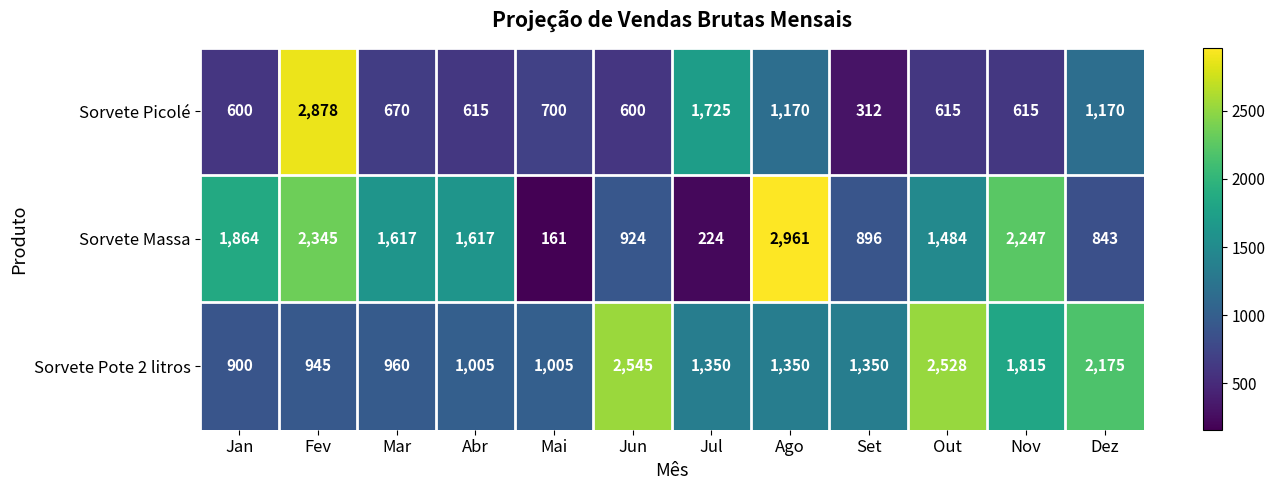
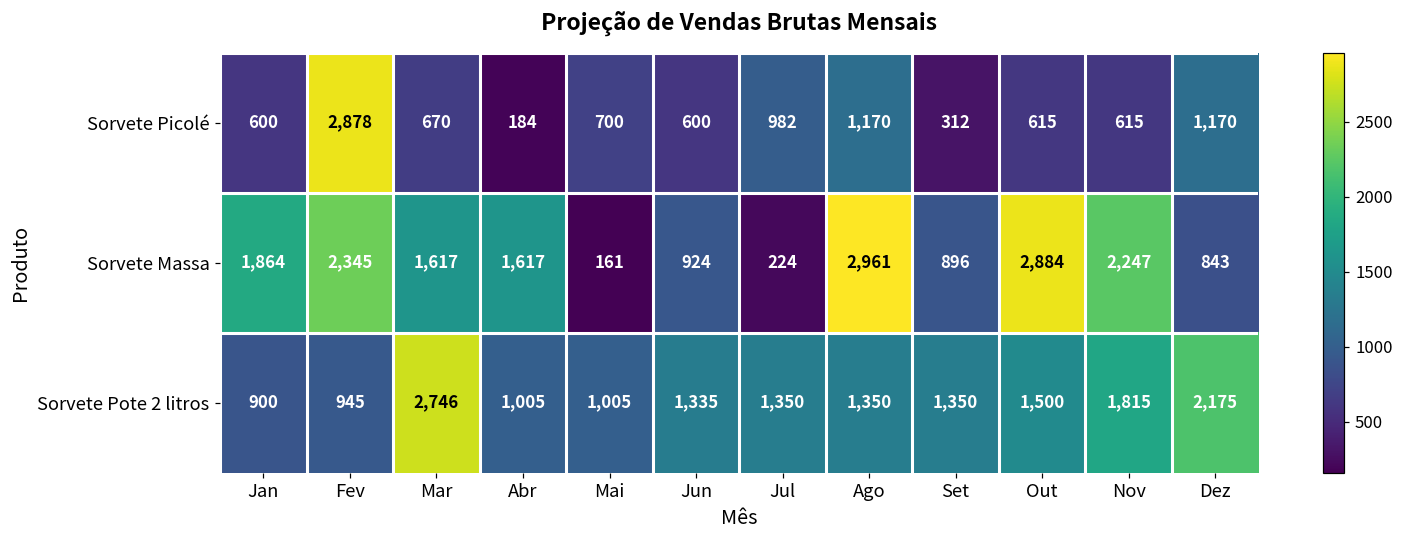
Sorvete Picolé, Abr: 615 -> 184
Sorvete Picolé, Jul: 1,725 -> 982
Sorvete Massa, Out: 1,484 -> 2,884
Sorvete Pote 2 litros, Mar: 960 -> 2,746
Sorvete Pote 2 litros, Jun: 2,545 -> 1,335
Sorvete Pote 2 litros, Out: 2,528 -> 1,500
